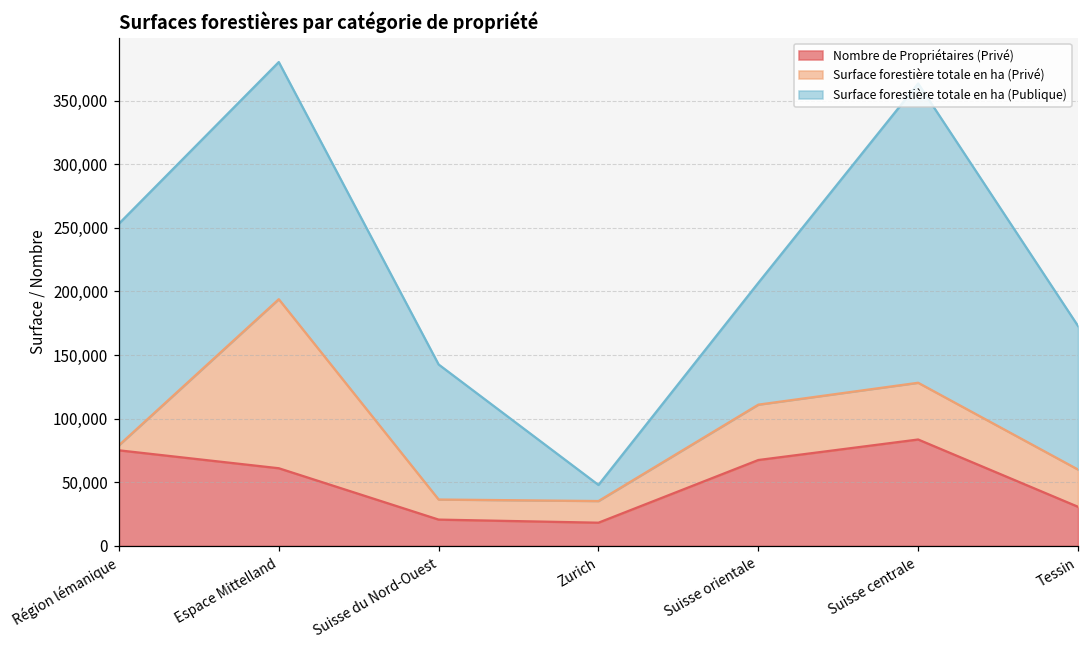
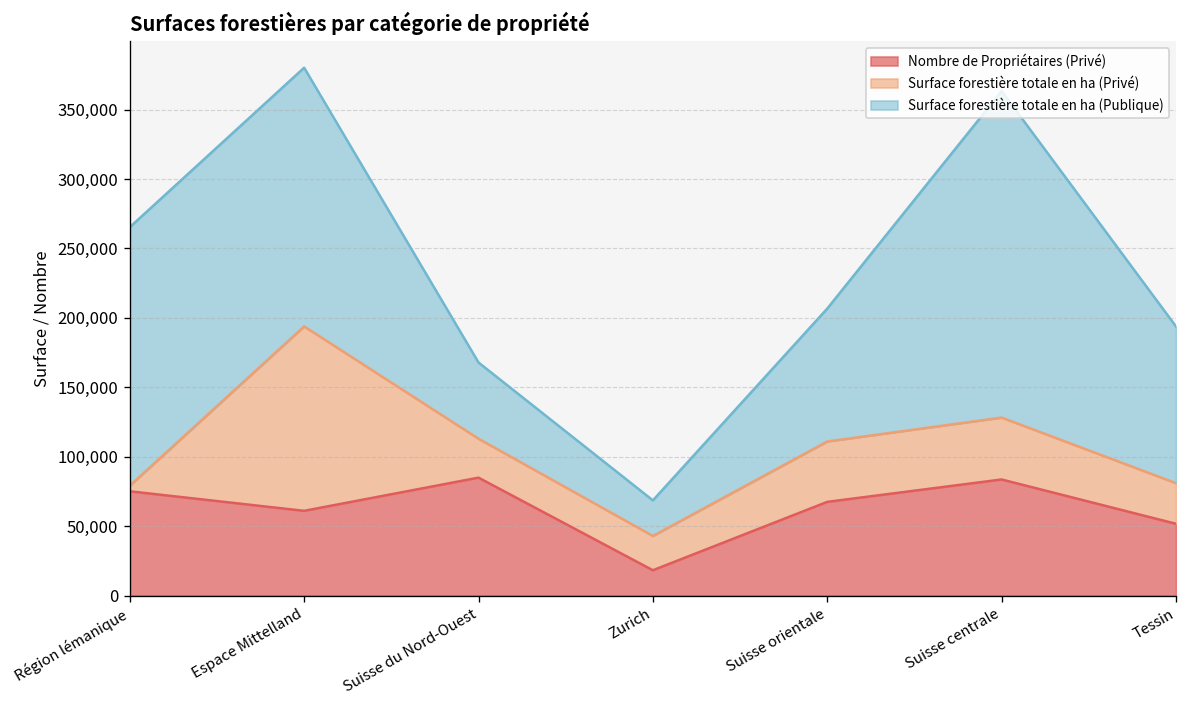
Surface forestière totale en ha (Publique), Région lémanique: 174,000 -> 186,000
Nombre de Propriétaires (Privé), Suisse du Nord-Ouest: 21,000 -> 85,000
Surface forestière totale en ha (Privé), Suisse du Nord-Ouest: 16,000 -> 28,000
Surface forestière totale en ha (Publique), Suisse du Nord-Ouest: 106,000 -> 55,000
Surface forestière totale en ha (Privé), Zurich: 17,000 -> 25,000
Surface forestière totale en ha (Publique), Zurich: 13,000 -> 26,000
Nombre de Propriétaires (Privé), Tessin: 31,000 -> 52,000
